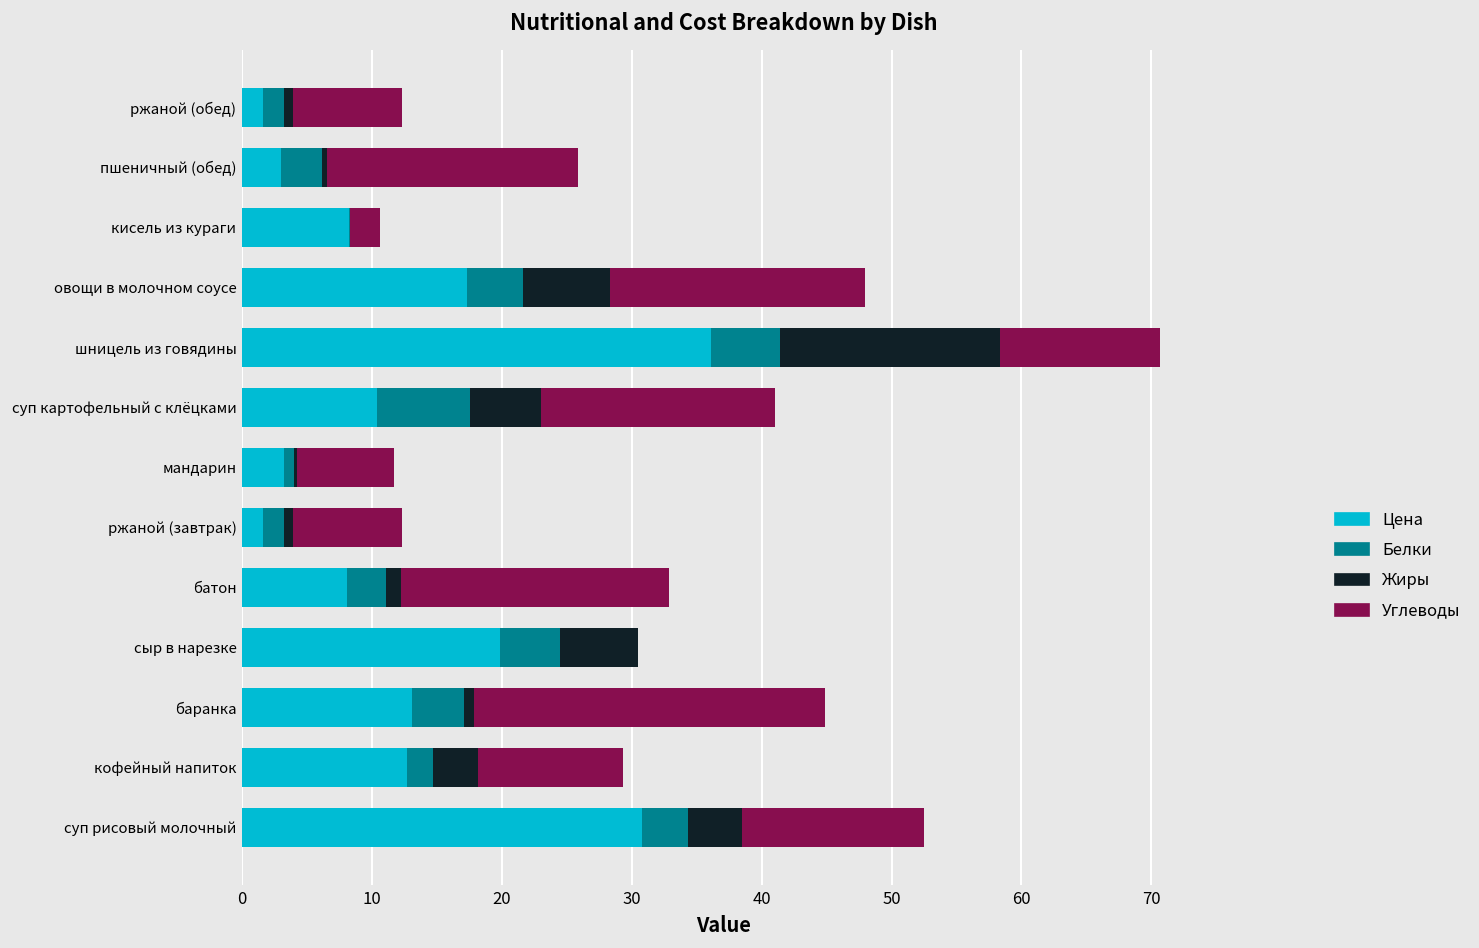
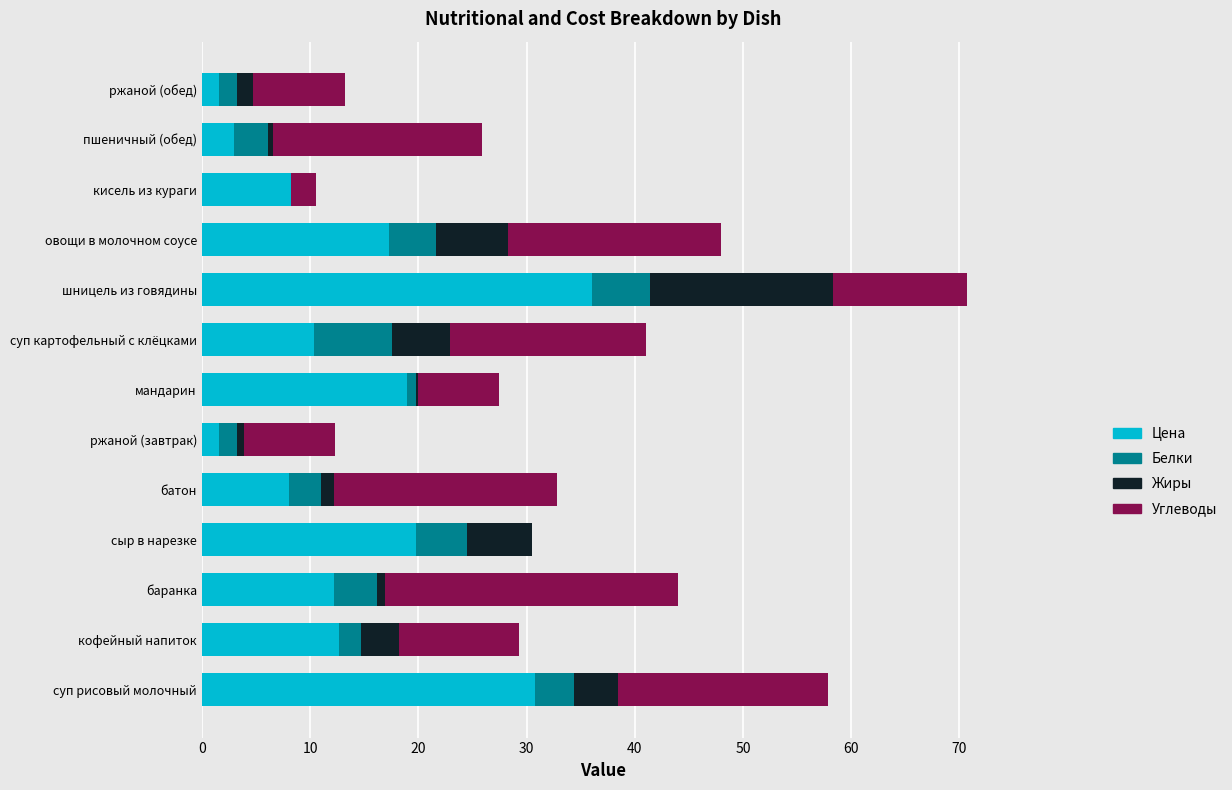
Жиры, ржаной (обед): 0.7 -> 1.5
Цена, мандарин: 3.2 -> 19.0
Цена, баранка: 13.1 -> 12.2
Углеводы, суп рисовый молочный: 14.0 -> 19.4
